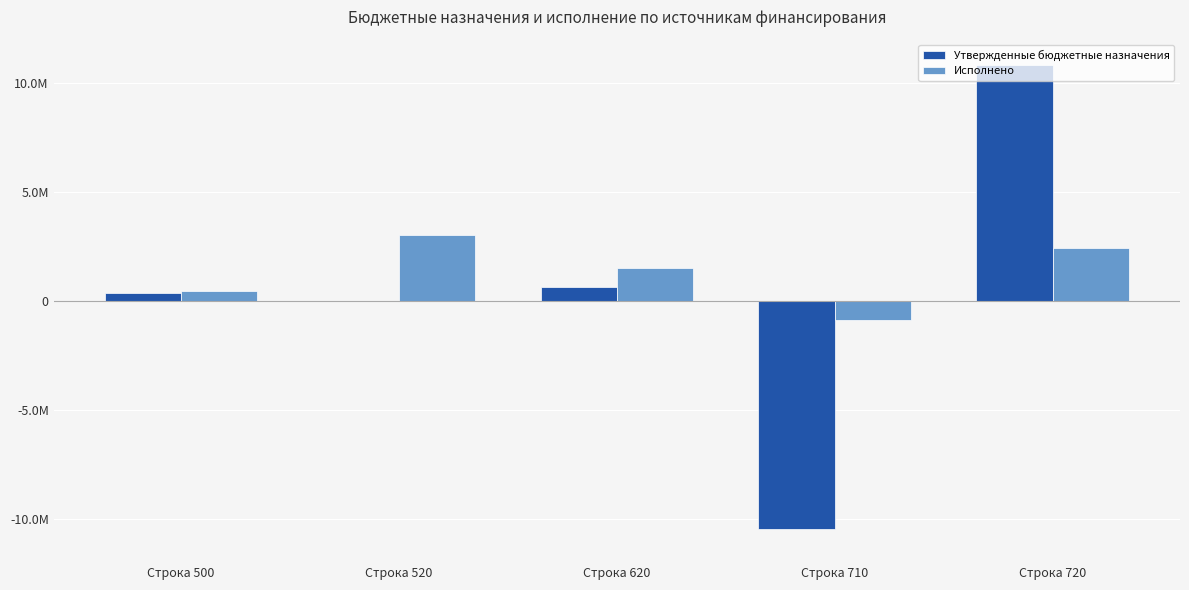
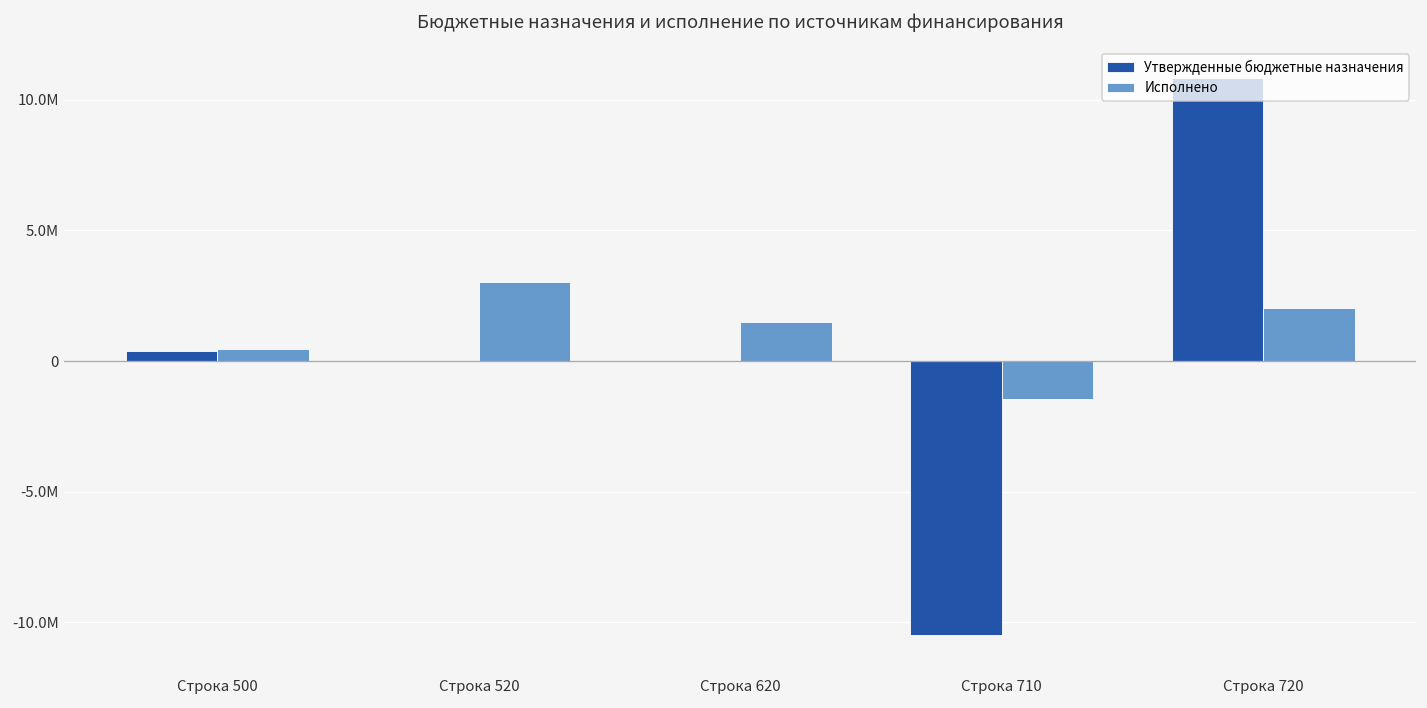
Утвержденные бюджетные назначения, Строка 620: 600000 -> 0
Исполнено, Строка 710: -900000 -> -1400000
Исполнено, Строка 720: 2400000 -> 2000000
